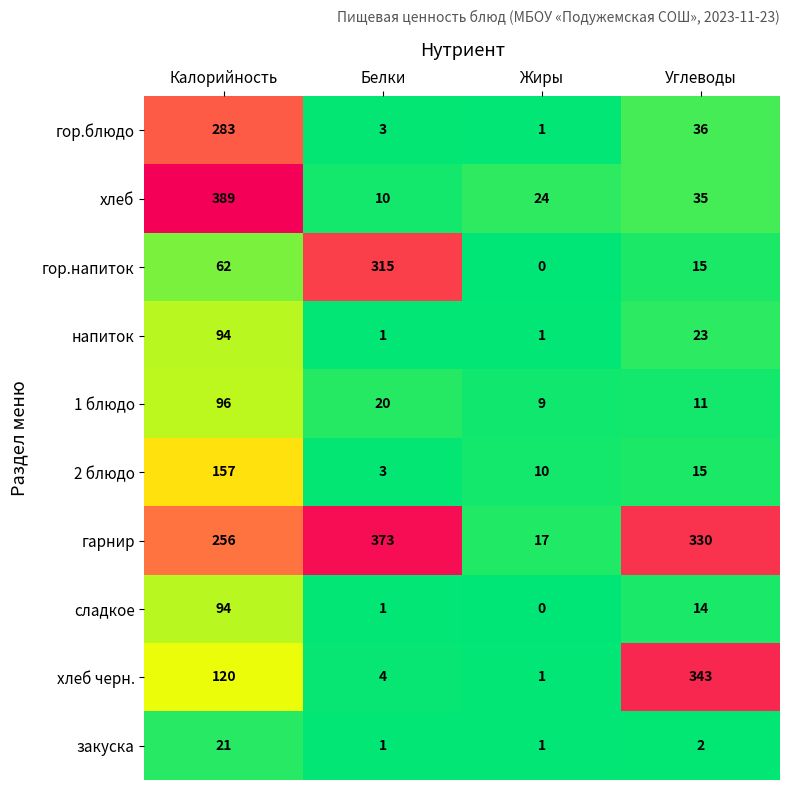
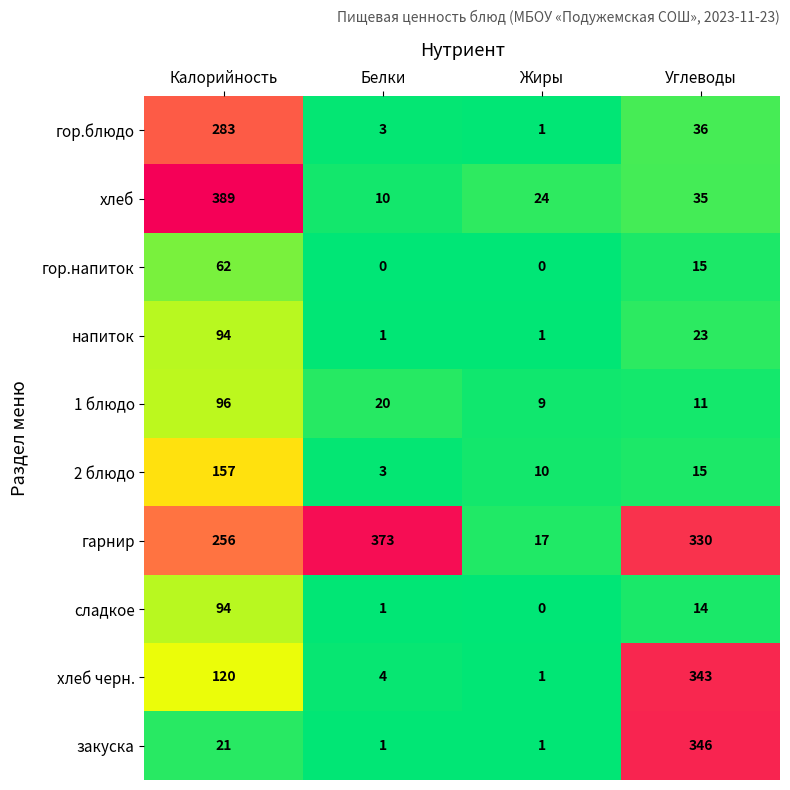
гор.напиток, Белки: 315 -> 0
закуска, Углеводы: 2 -> 346
